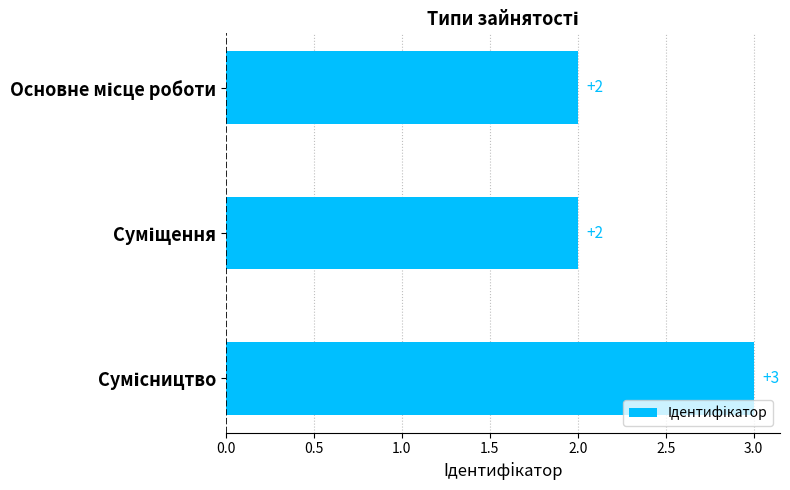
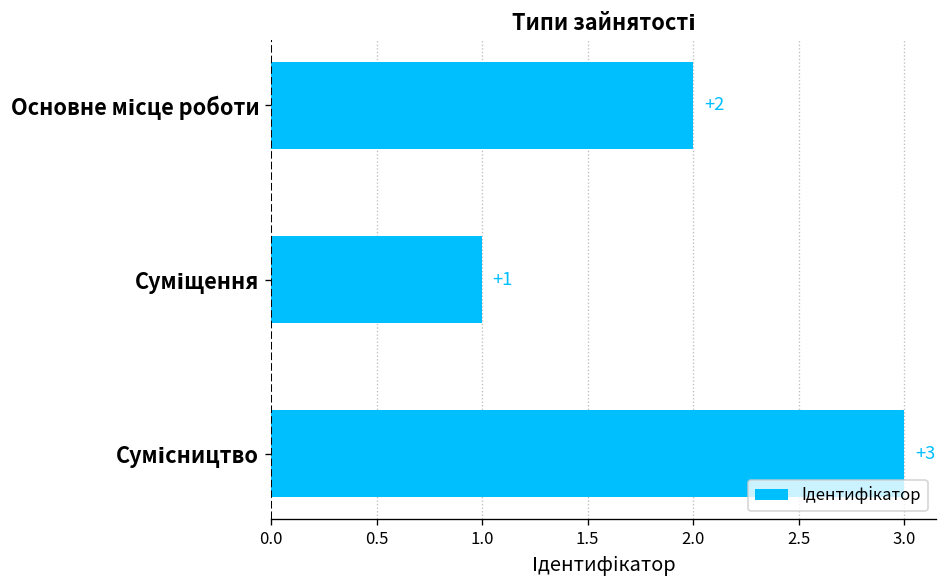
Суміщення: +2 -> +1
